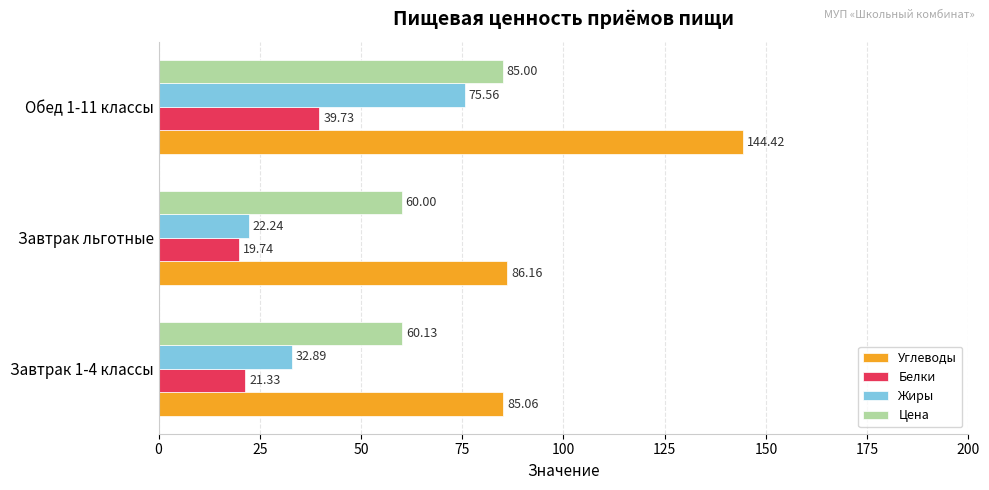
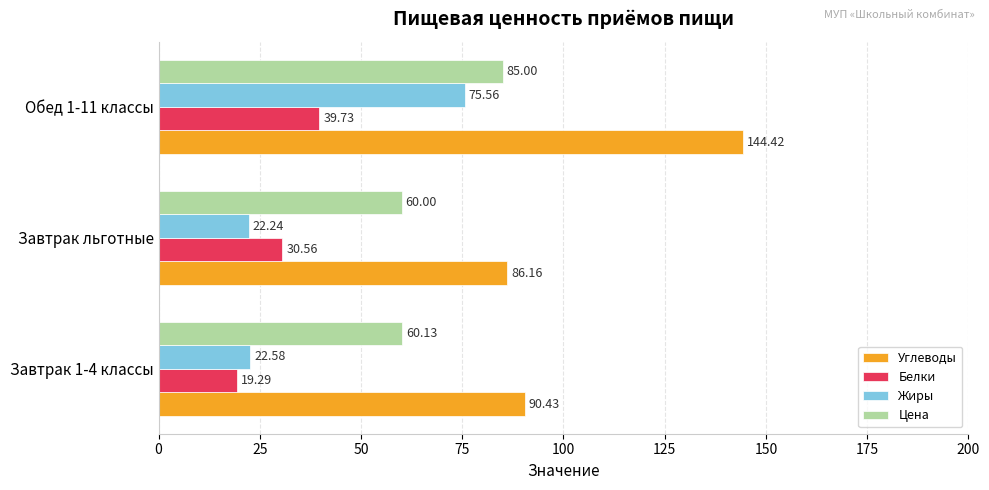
Белки, Завтрак льготные: 19.74 -> 30.56
Жиры, Завтрак 1-4 классы: 32.89 -> 22.58
Белки, Завтрак 1-4 классы: 21.33 -> 19.29
Углеводы, Завтрак 1-4 классы: 85.06 -> 90.43
